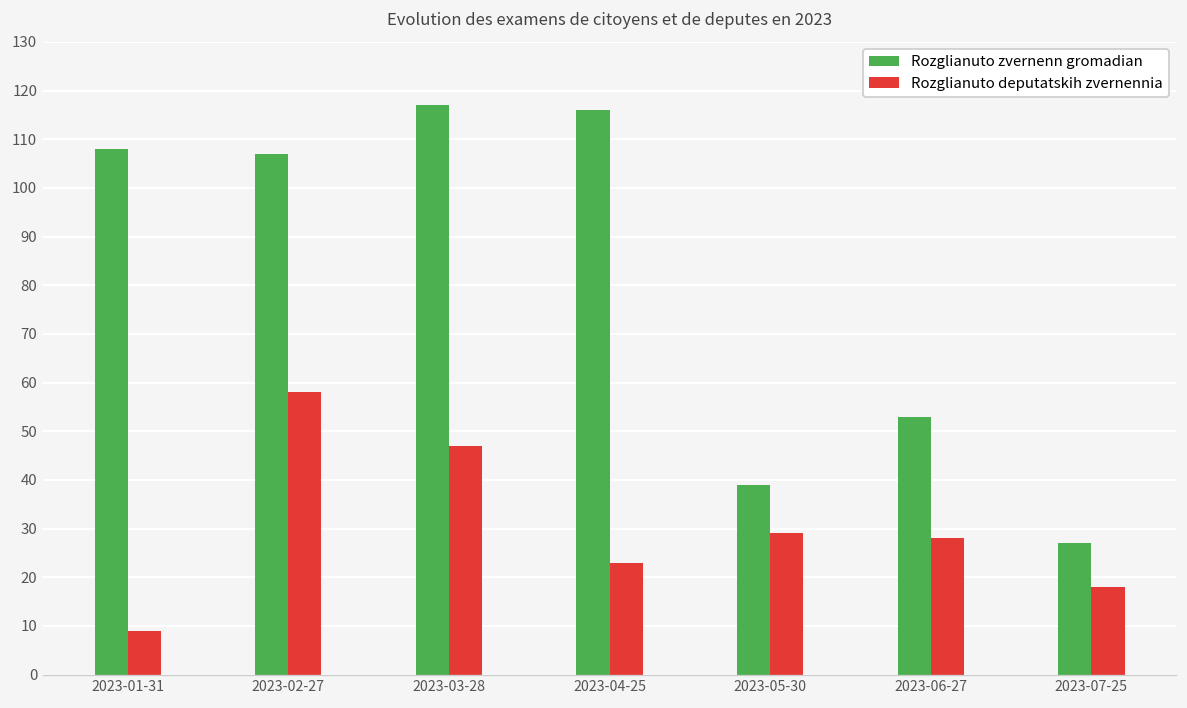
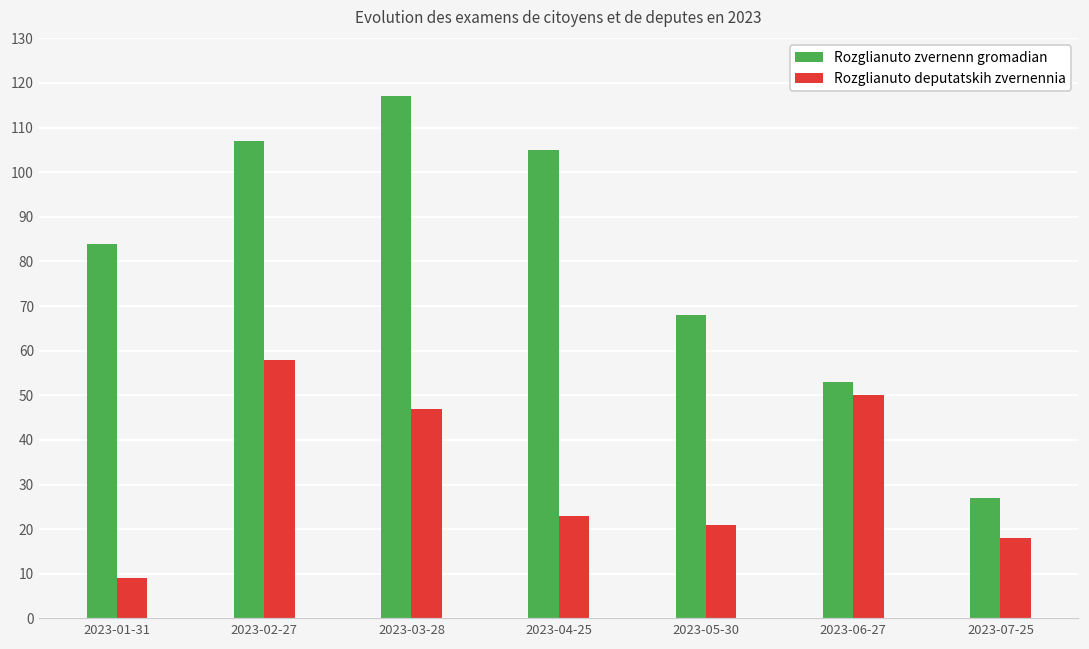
Rozglianuto zvernenn gromadian, 2023-01-31: 108 -> 84
Rozglianuto zvernenn gromadian, 2023-04-25: 116 -> 105
Rozglianuto zvernenn gromadian, 2023-05-30: 39 -> 68
Rozglianuto deputatskih zvernennia, 2023-05-30: 29 -> 21
Rozglianuto deputatskih zvernennia, 2023-06-27: 28 -> 50
